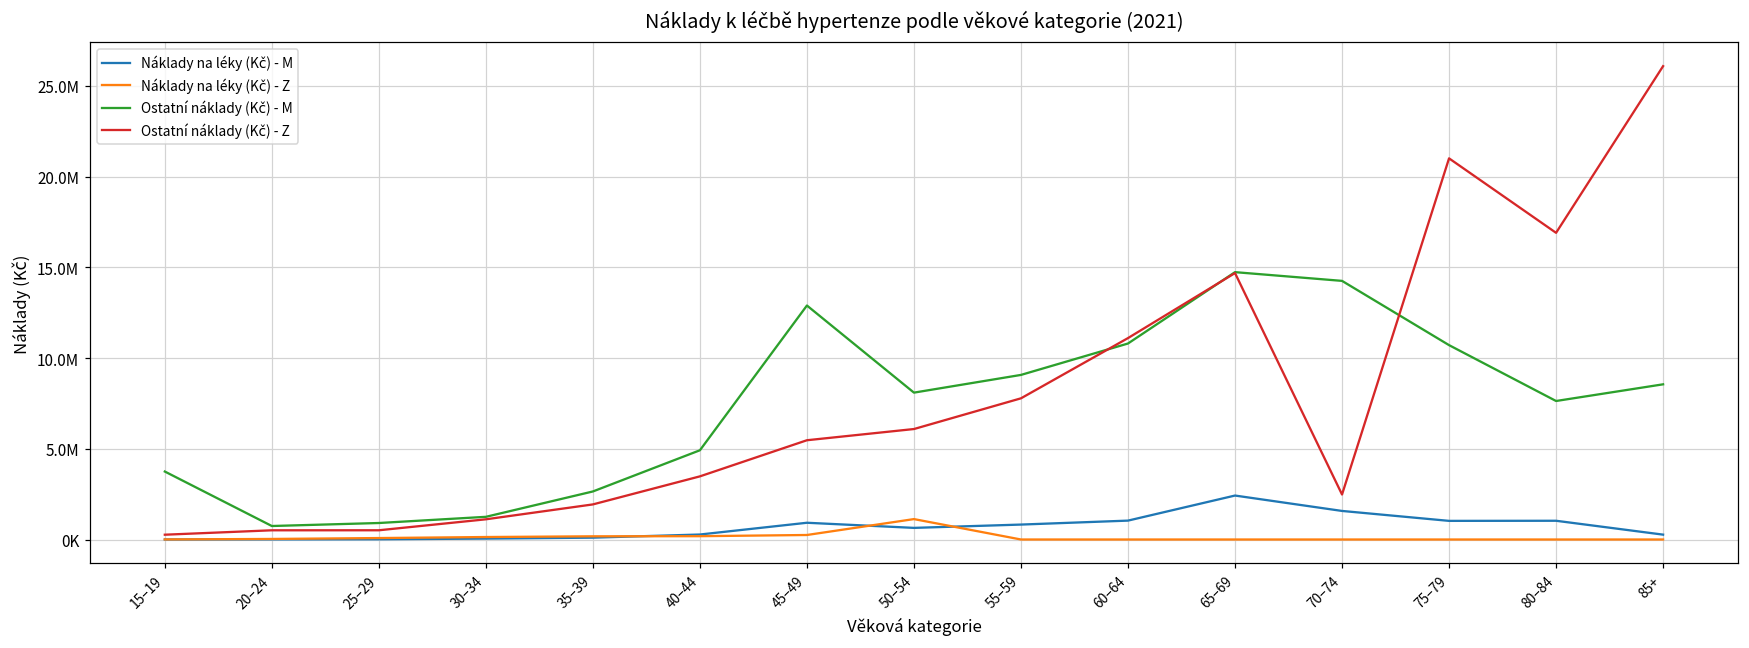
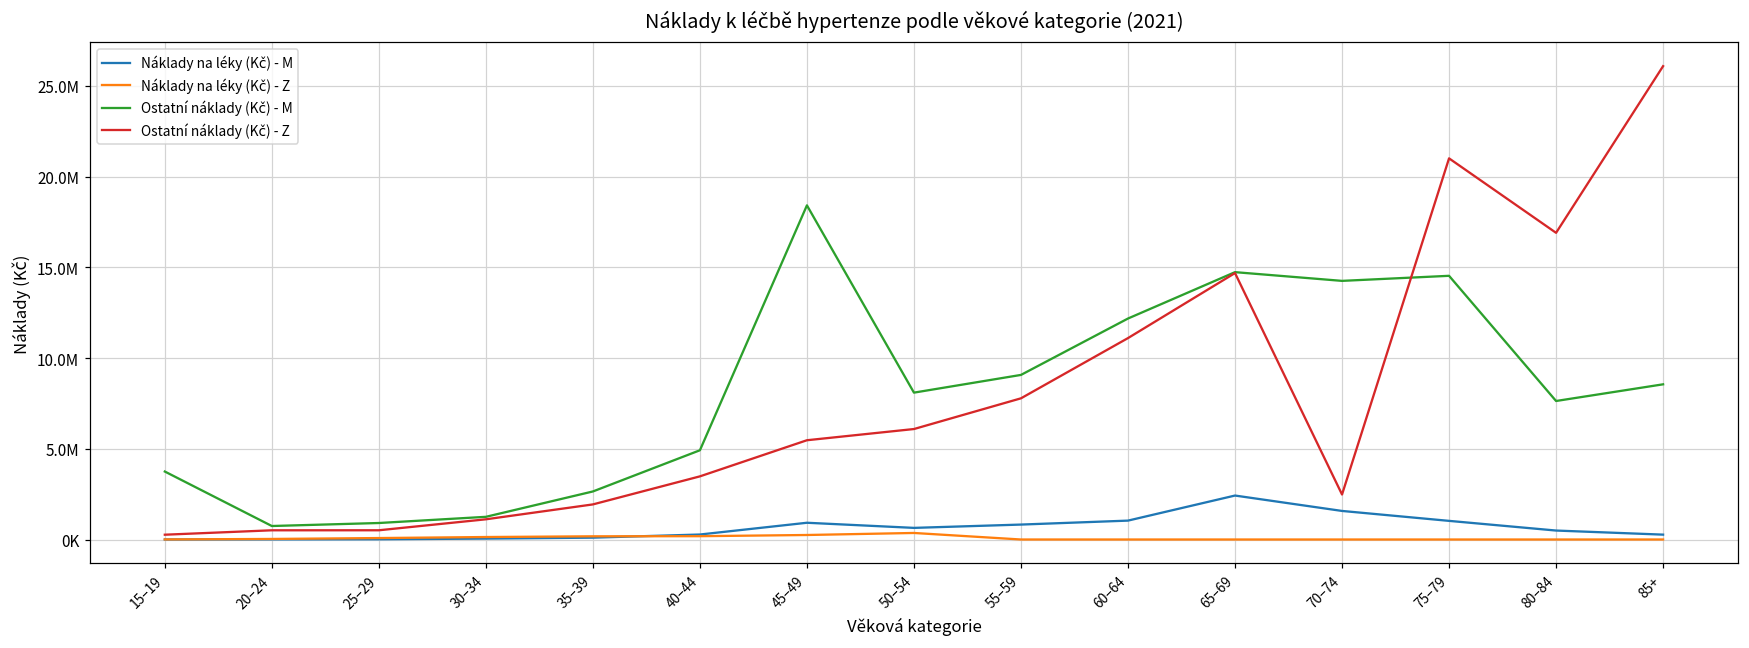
Ostatní náklady (Kč) - M, 45–49: 12900000 -> 18400000
Náklady na léky (Kč) - Z, 50–54: 1100000 -> 400000
Ostatní náklady (Kč) - M, 60–64: 10800000 -> 12200000
Ostatní náklady (Kč) - M, 75–79: 10700000 -> 14500000
Náklady na léky (Kč) - M, 80–84: 1000000 -> 500000
